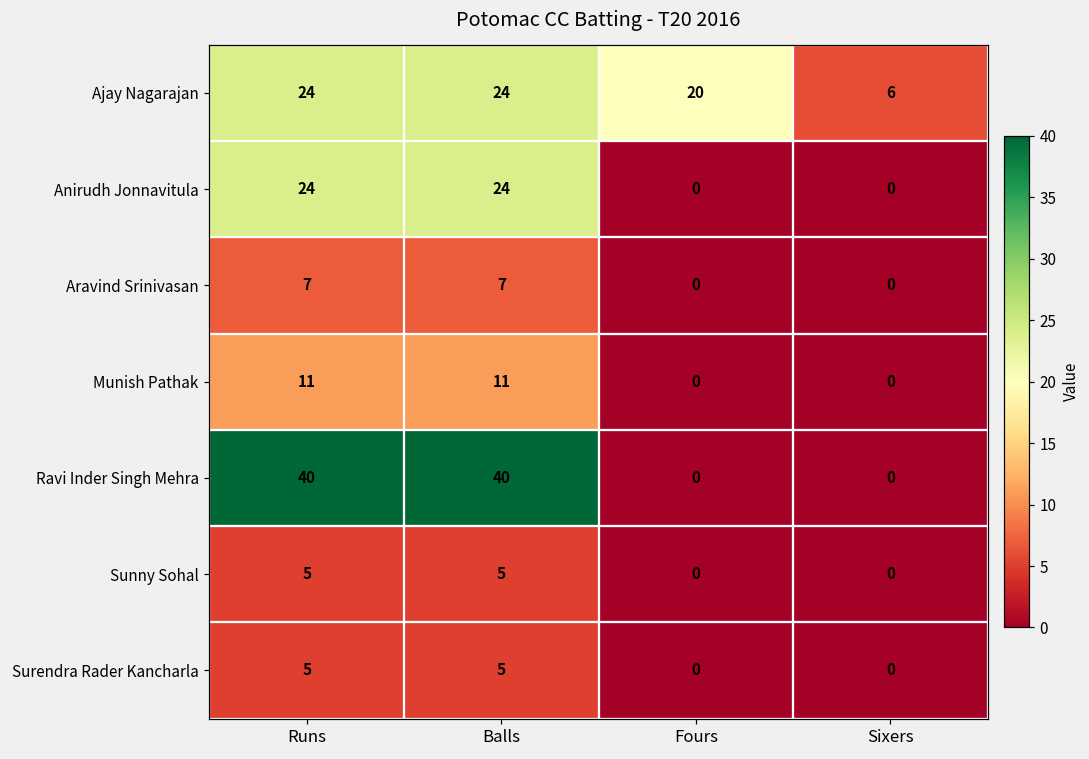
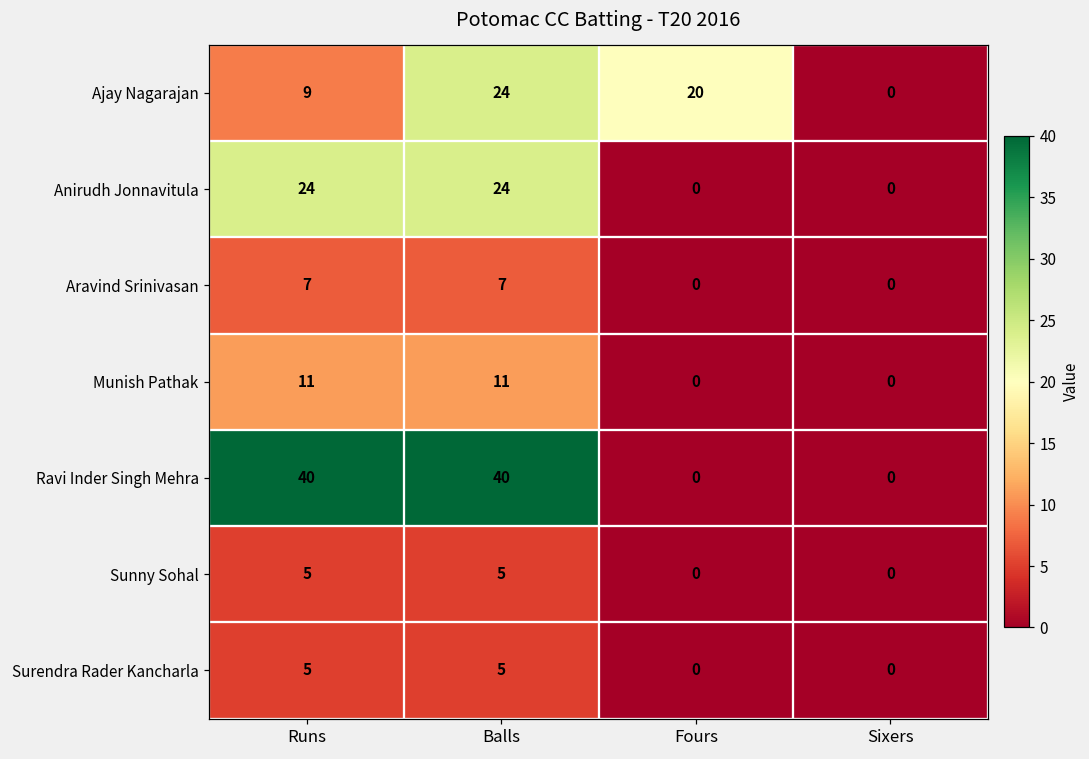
Ajay Nagarajan, Runs: 24 -> 9
Ajay Nagarajan, Sixers: 6 -> 0
